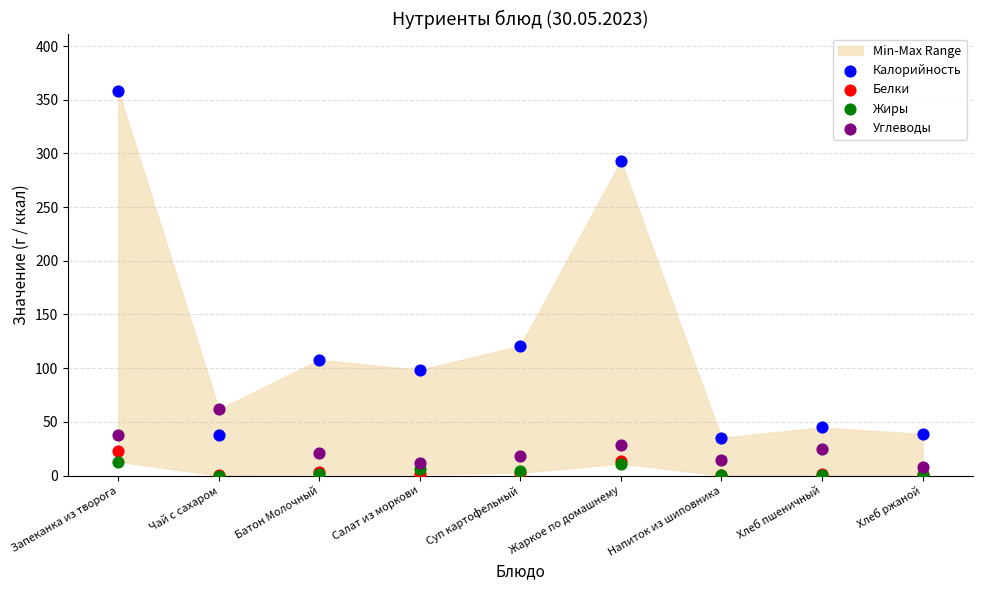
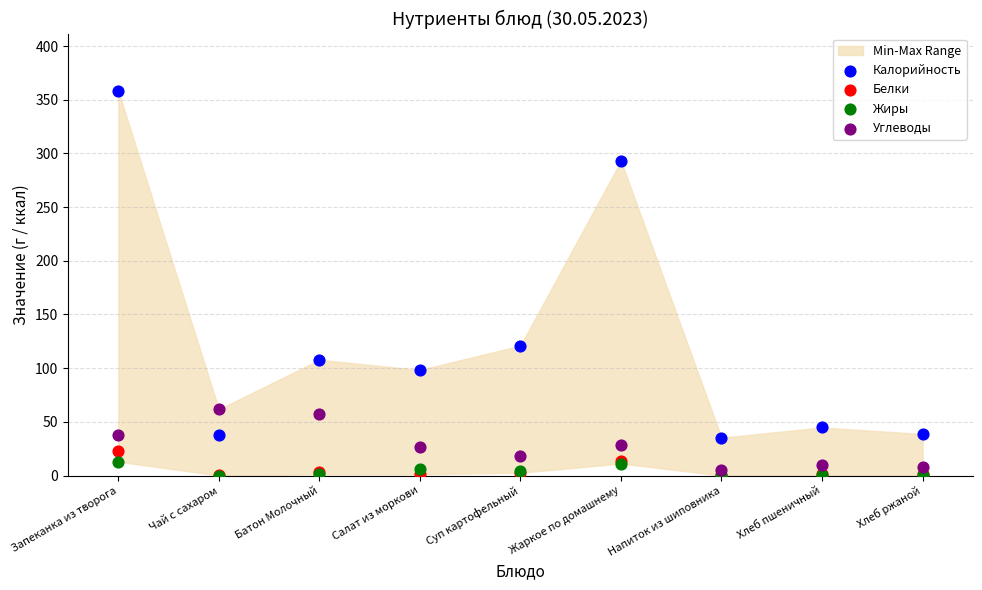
Углеводы, Батон Молочный: 21 -> 57
Углеводы, Салат из моркови: 11 -> 26
Углеводы, Напиток из шиповника: 15 -> 6
Углеводы, Хлеб пшеничный: 24 -> 9
